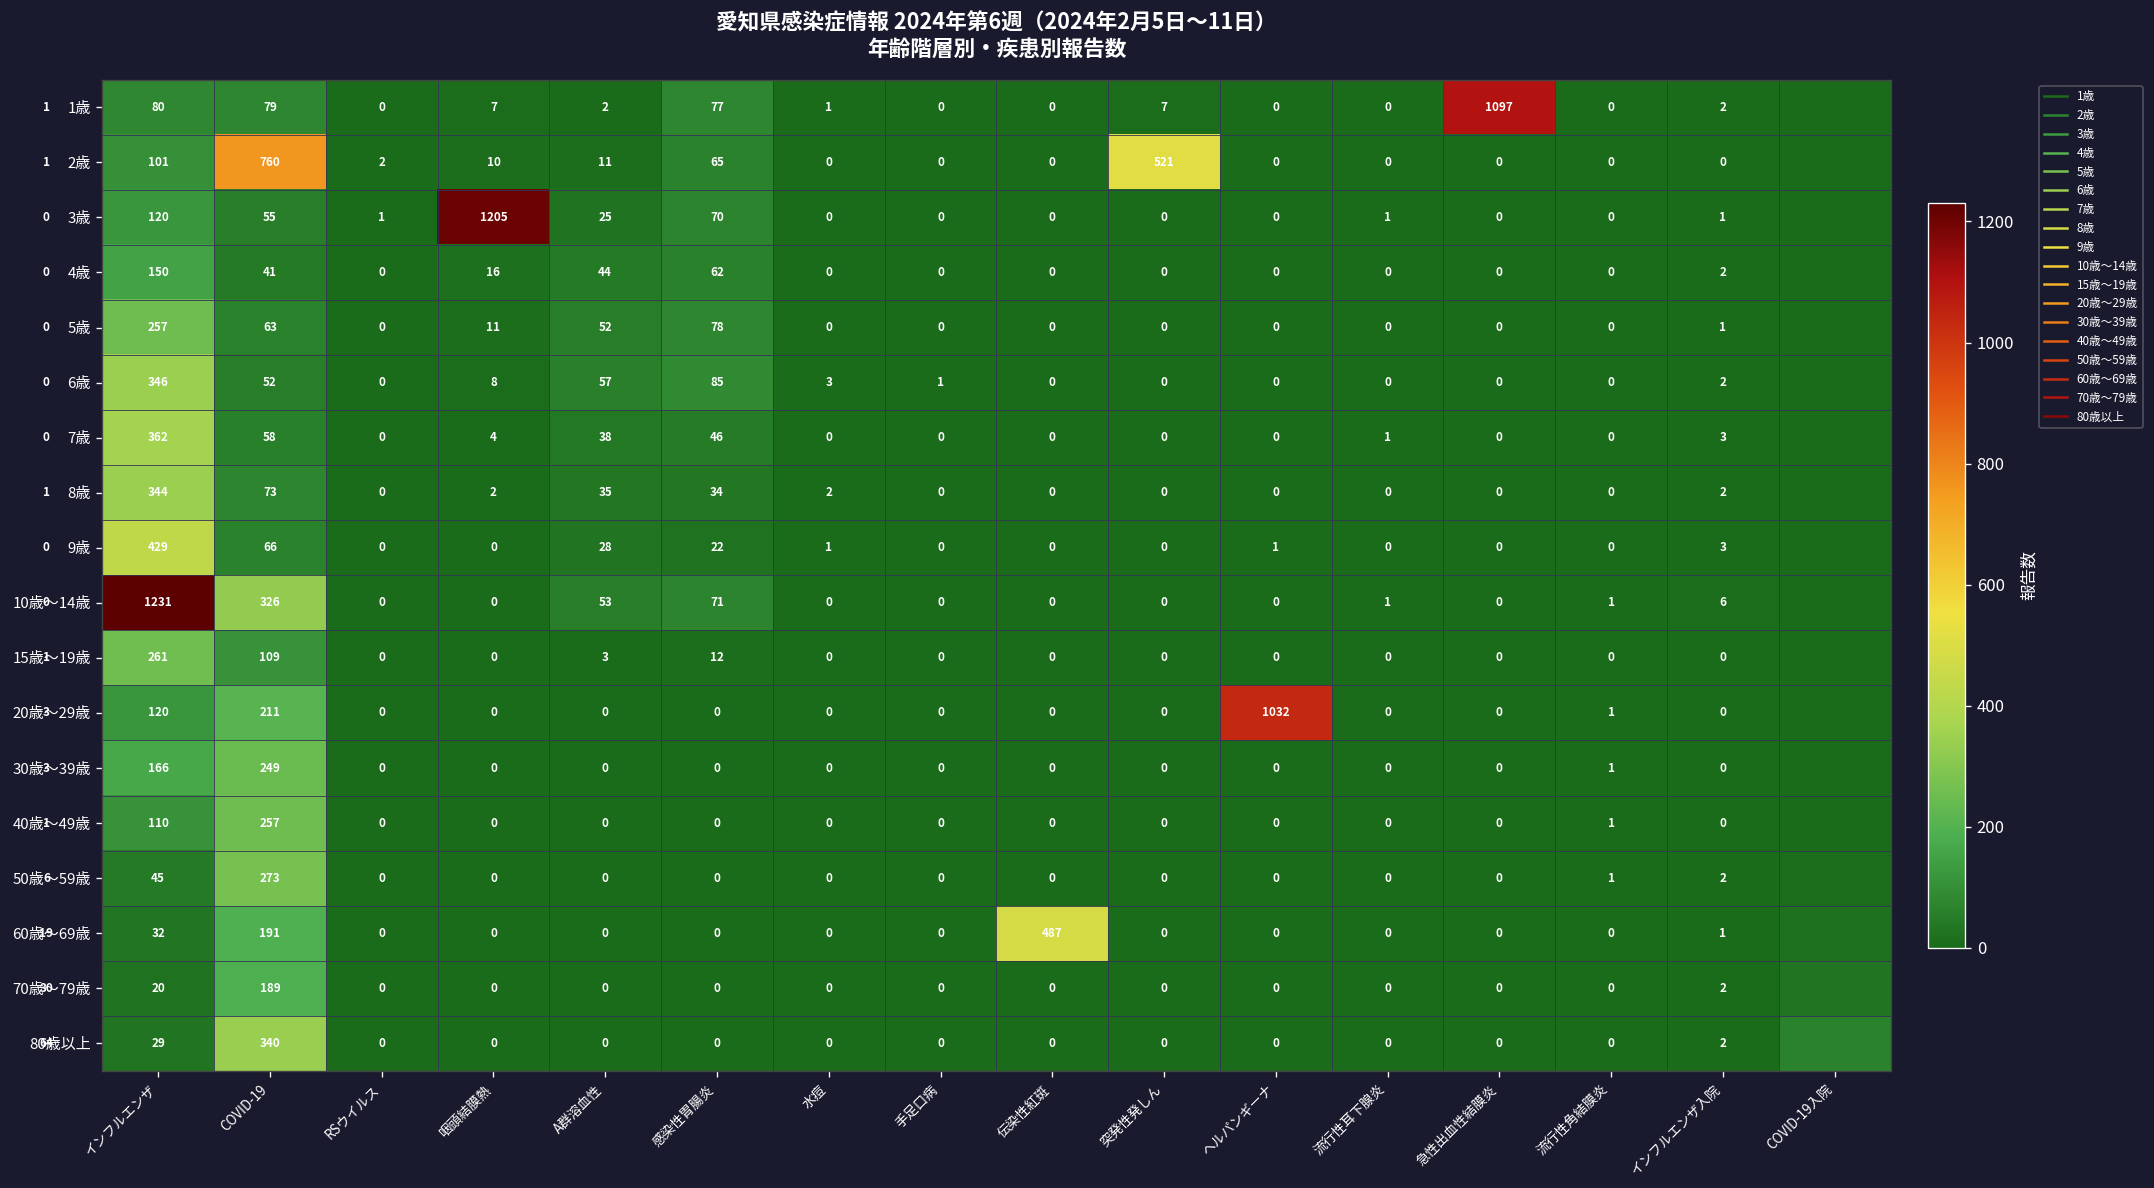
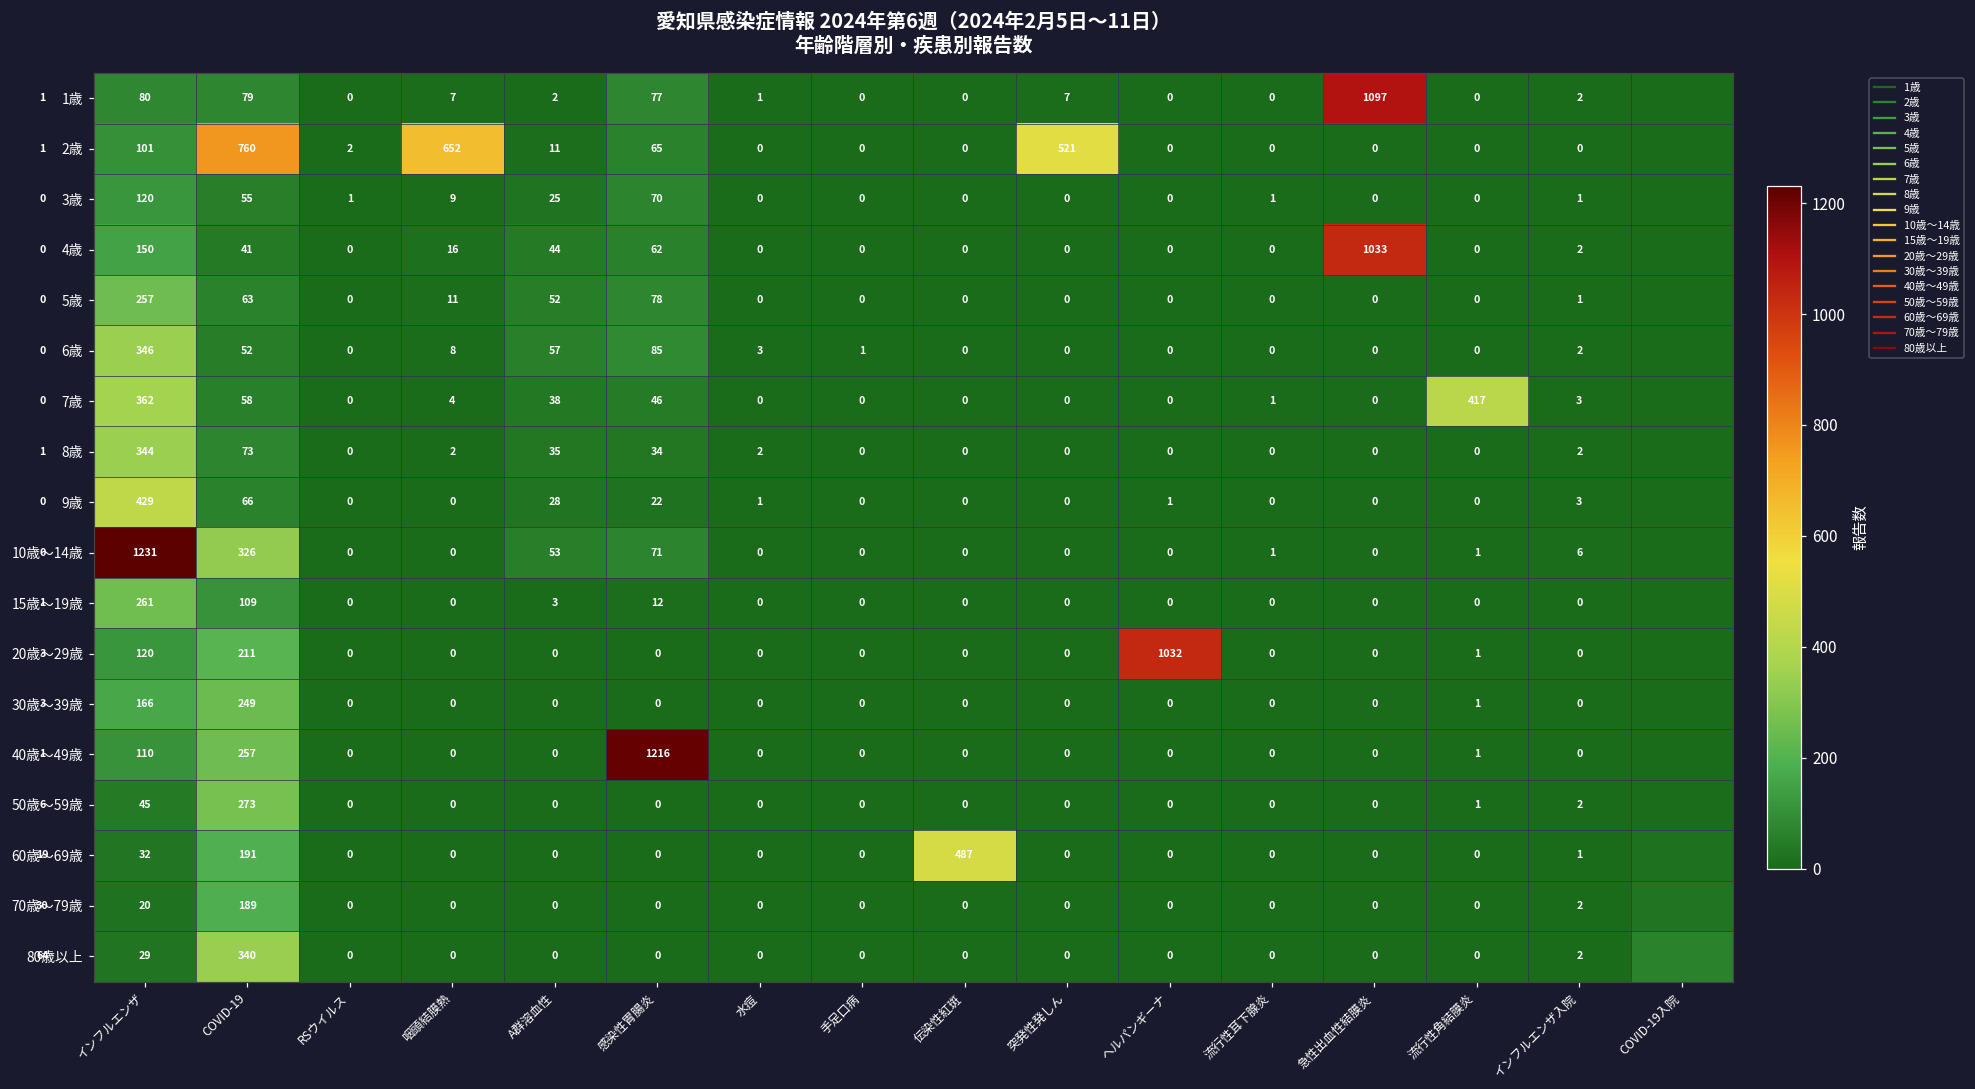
2歳, 咽頭結膜熱: 10 -> 652
3歳, 咽頭結膜熱: 1205 -> 9
4歳, 急性出血性結膜炎: 0 -> 1033
7歳, 流行性角結膜炎: 0 -> 417
40歳～49歳, 感染性胃腸炎: 0 -> 1216
